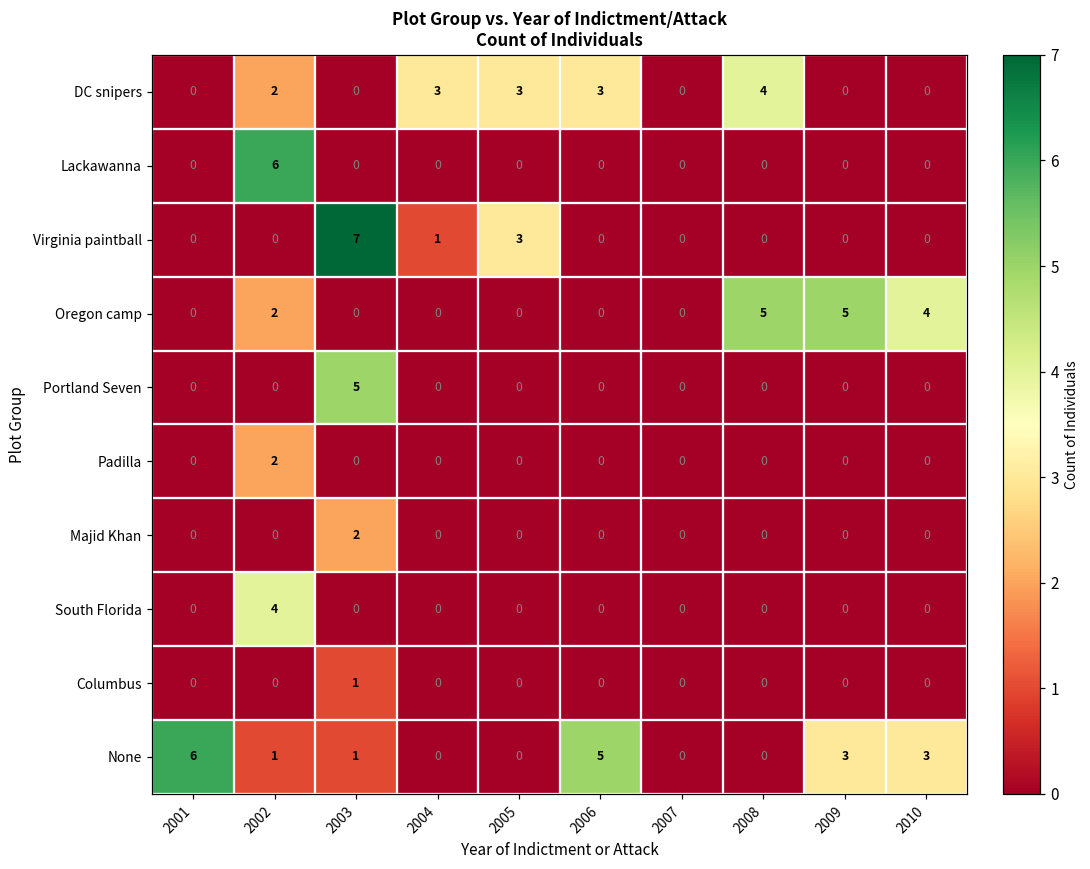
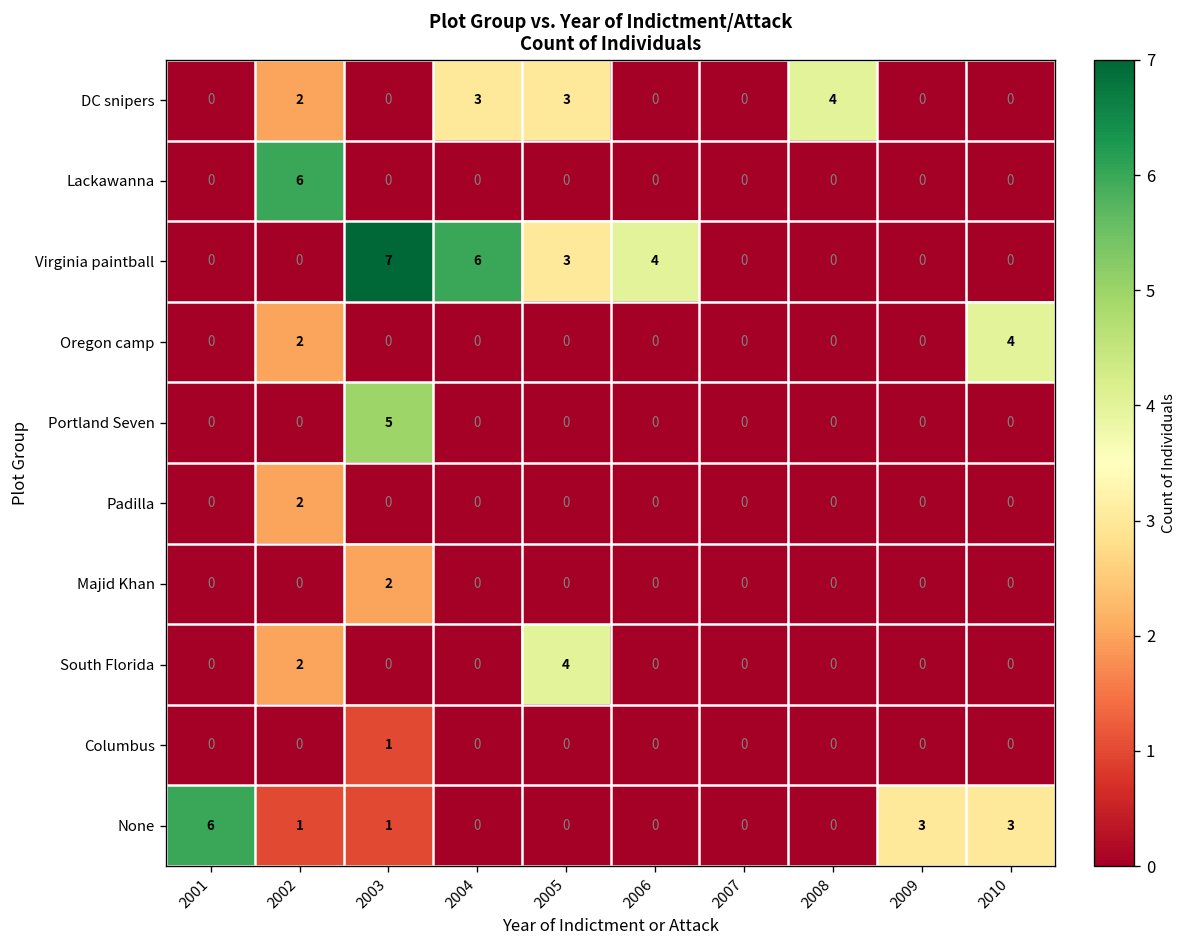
DC snipers, 2006: 3 -> 0
Virginia paintball, 2004: 1 -> 6
Virginia paintball, 2006: 0 -> 4
Oregon camp, 2008: 5 -> 0
Oregon camp, 2009: 5 -> 0
South Florida, 2002: 4 -> 2
South Florida, 2005: 0 -> 4
None, 2006: 5 -> 0
